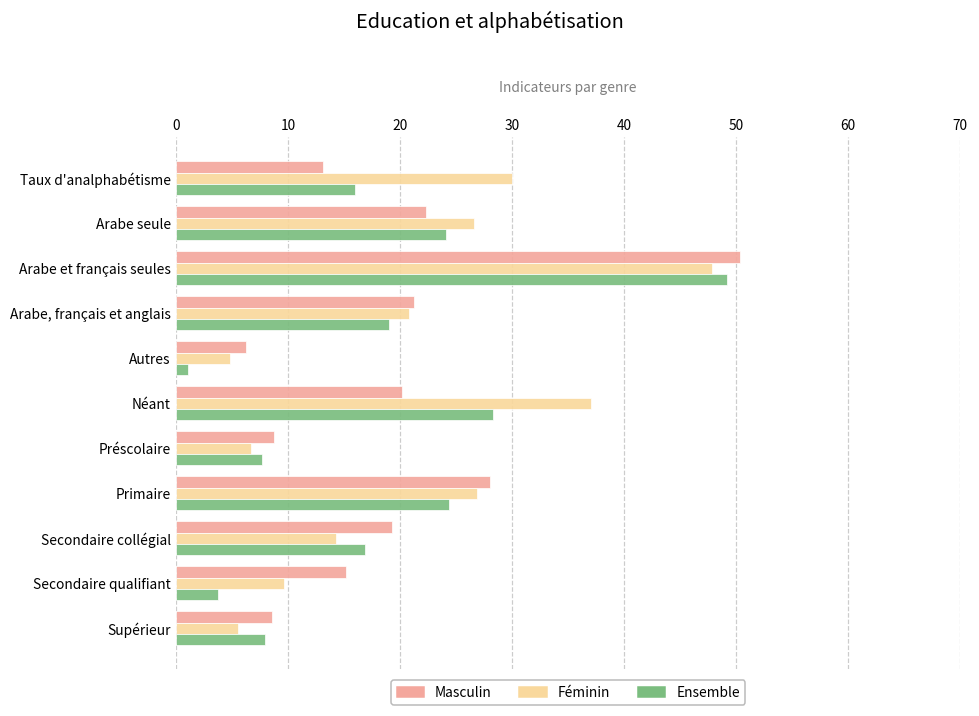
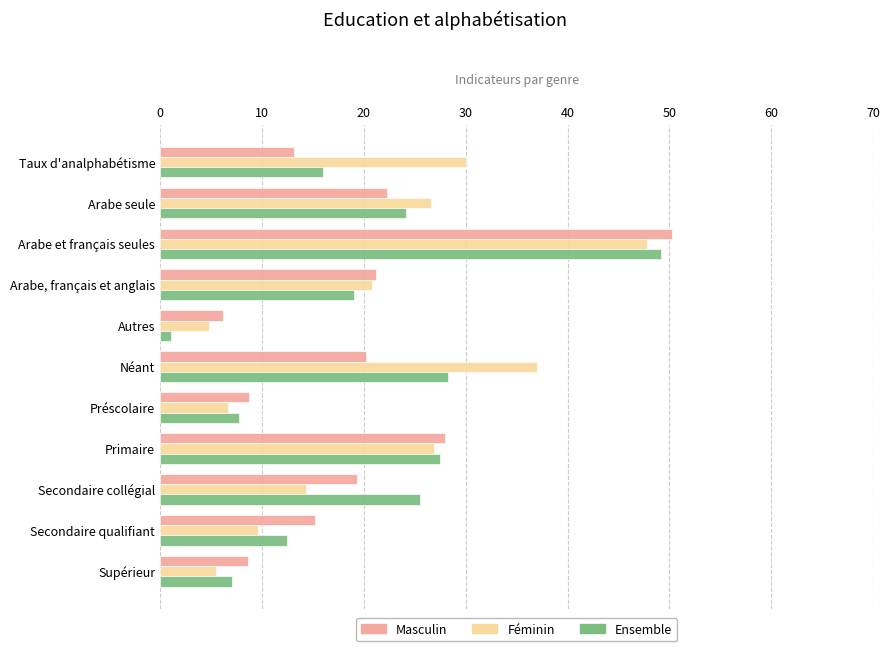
Ensemble, Primaire: 24.4 -> 27.5
Ensemble, Secondaire collégial: 16.9 -> 25.5
Ensemble, Secondaire qualifiant: 3.7 -> 12.5
Ensemble, Supérieur: 7.9 -> 7.1
